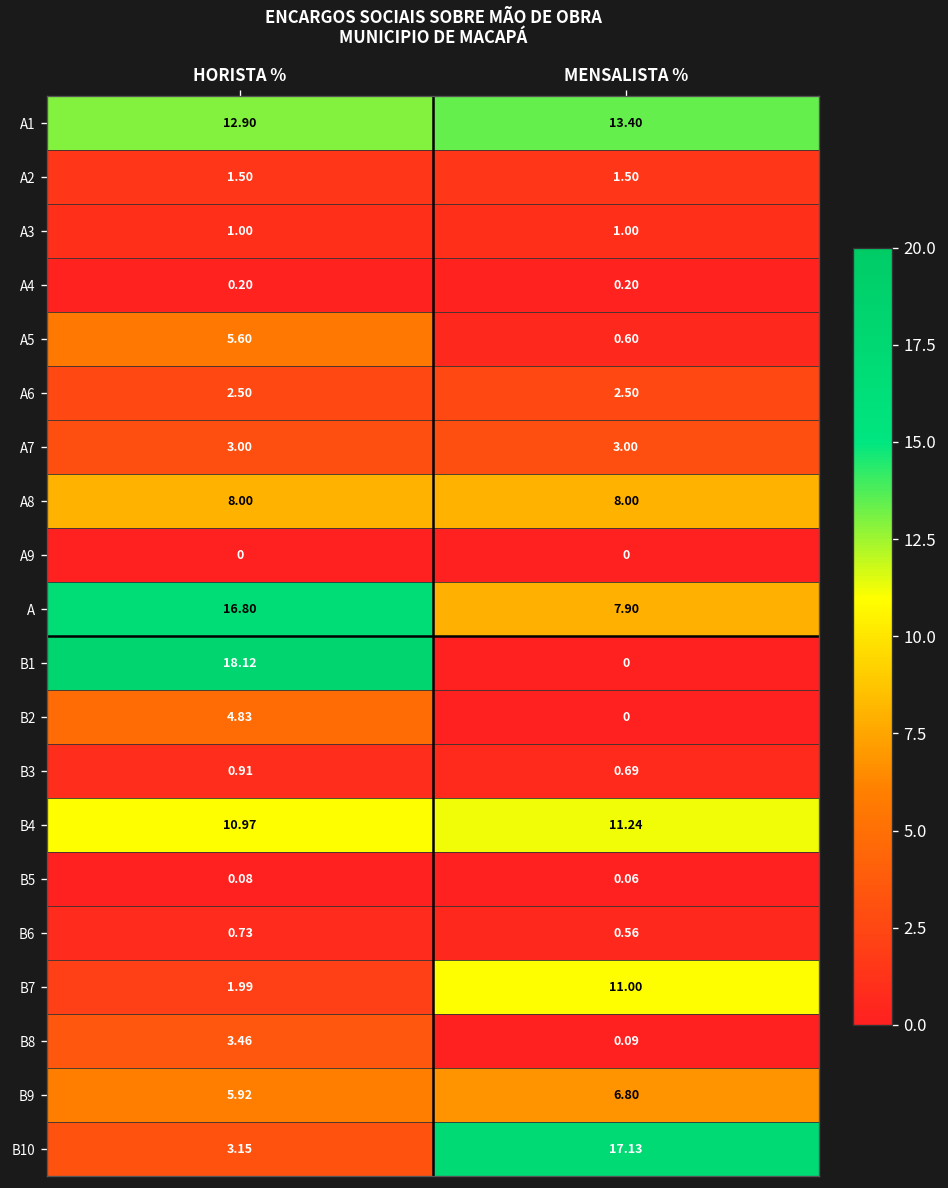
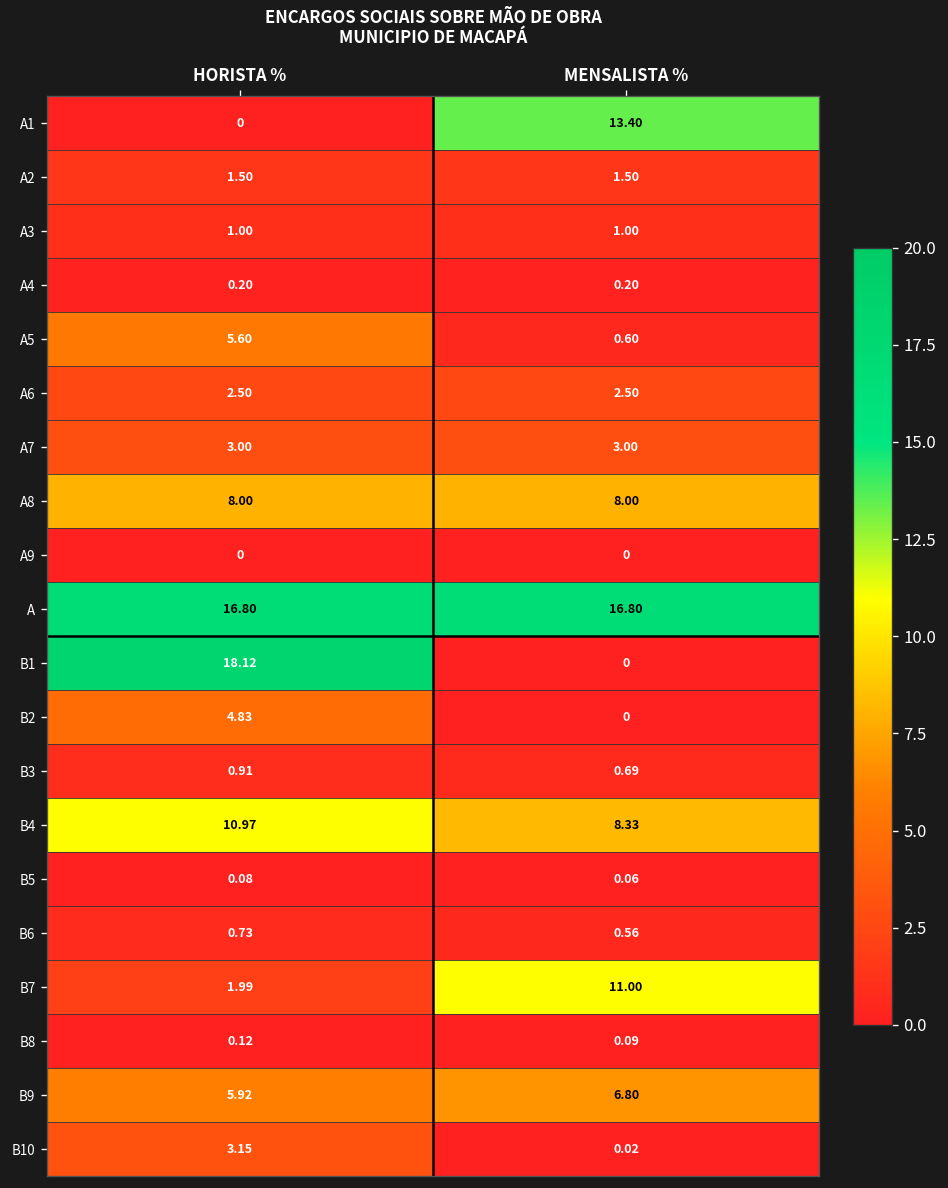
A1, HORISTA %: 12.90 -> 0
A, MENSALISTA %: 7.90 -> 16.80
B4, MENSALISTA %: 11.24 -> 8.33
B8, HORISTA %: 3.46 -> 0.12
B10, MENSALISTA %: 17.13 -> 0.02
